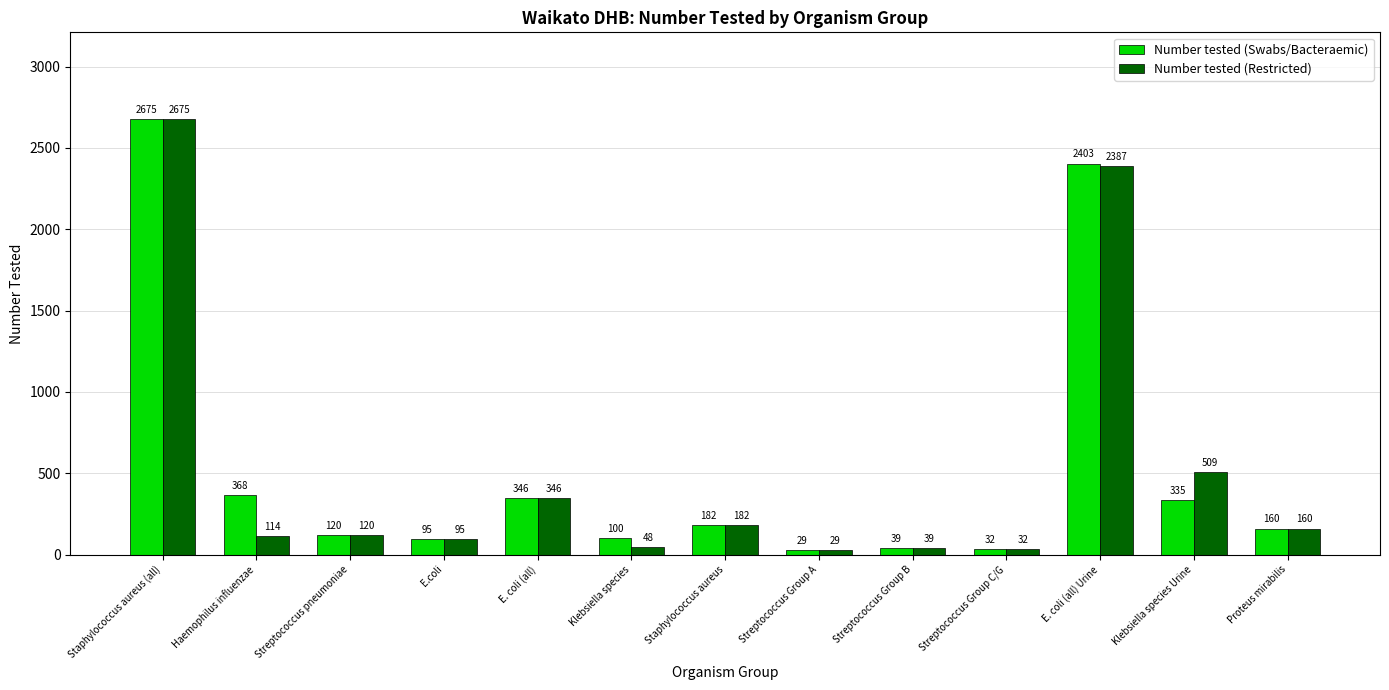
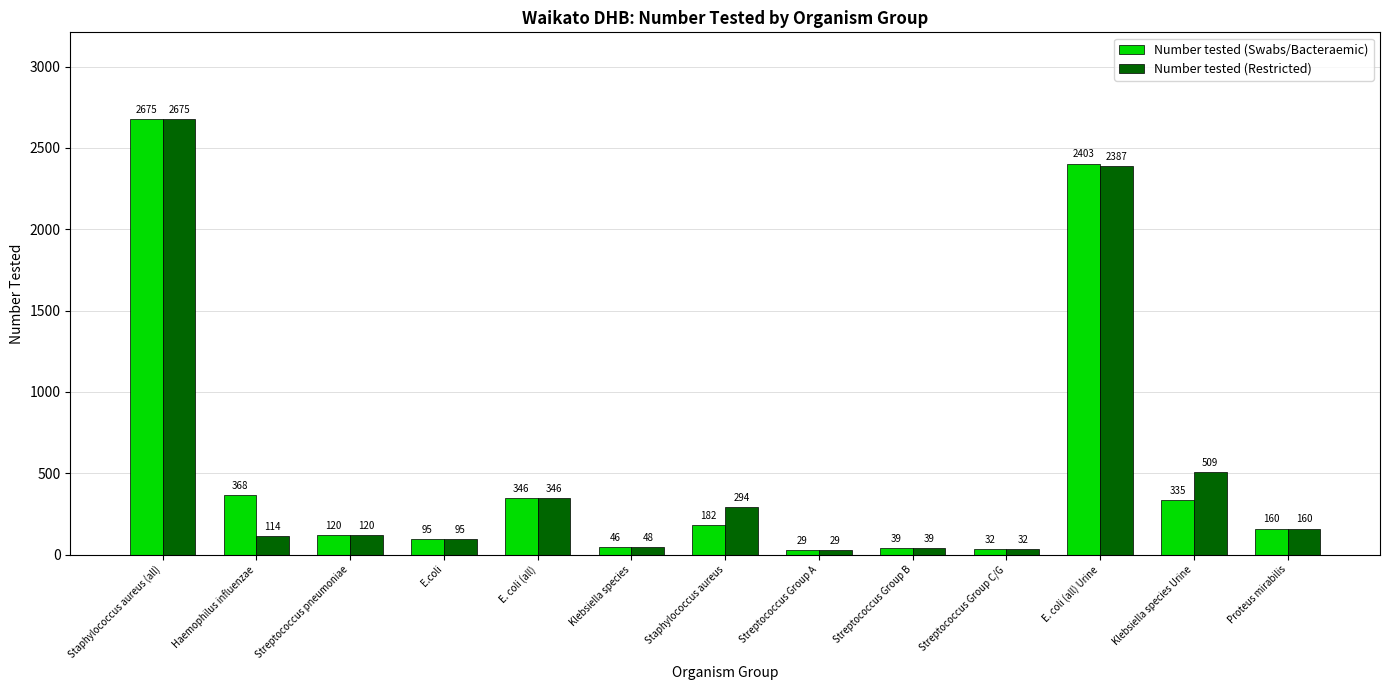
Number tested (Swabs/Bacteraemic), Klebsiella species: 100 -> 46
Number tested (Restricted), Staphylococcus aureus: 182 -> 294
